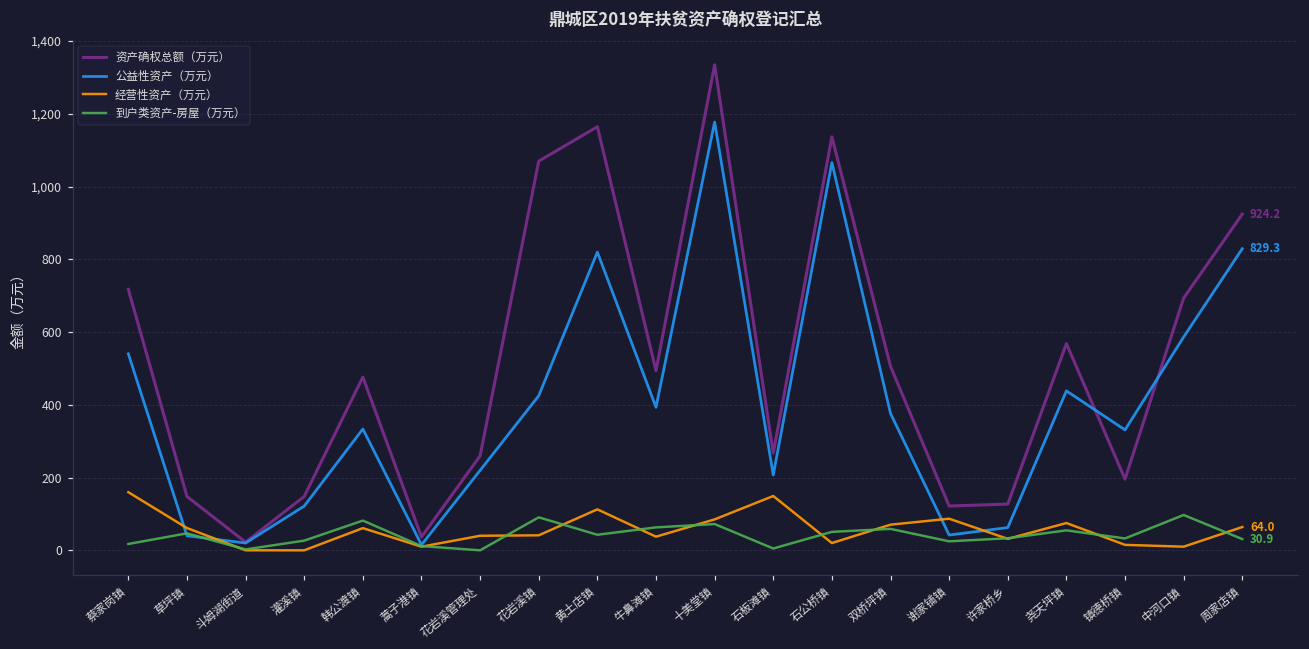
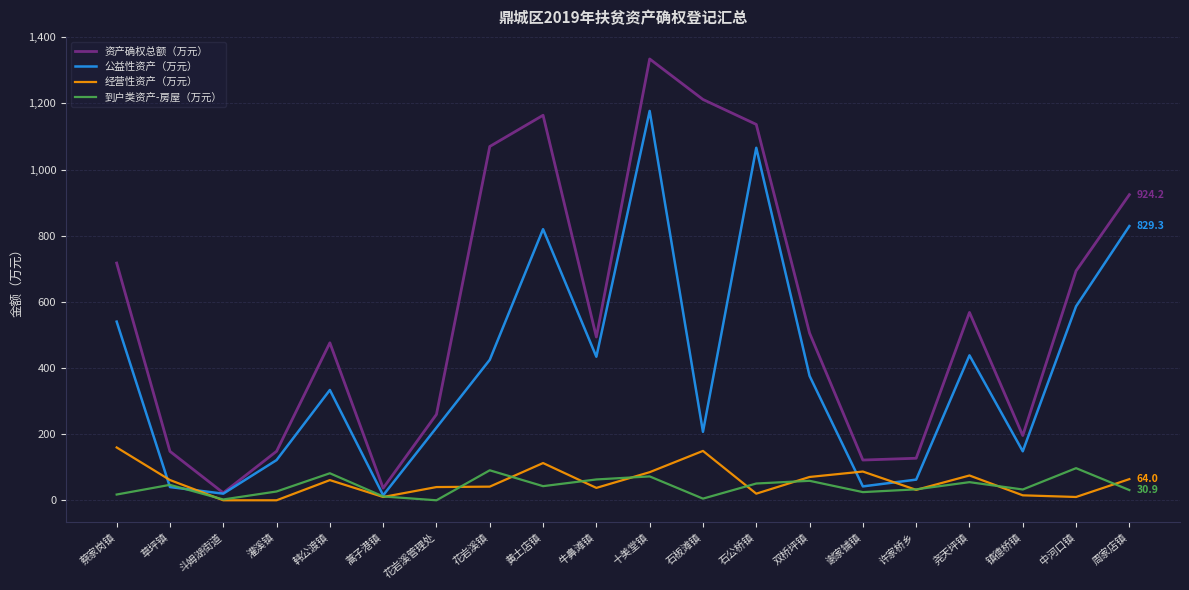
公益性资产（万元）, 牛鼻滩镇: 390 -> 430
资产确权总额（万元）, 石板滩镇: 270 -> 1,210
公益性资产（万元）, 镇德桥镇: 330 -> 150
